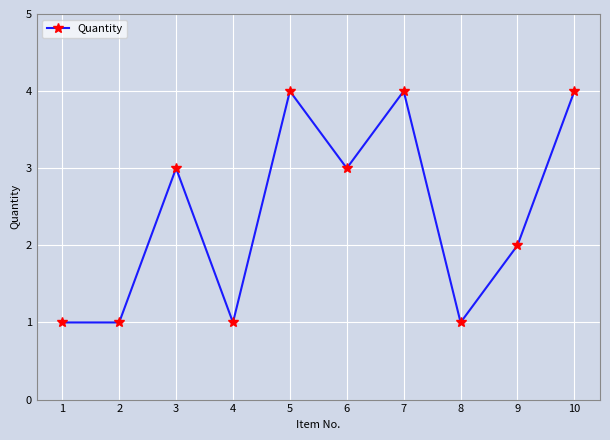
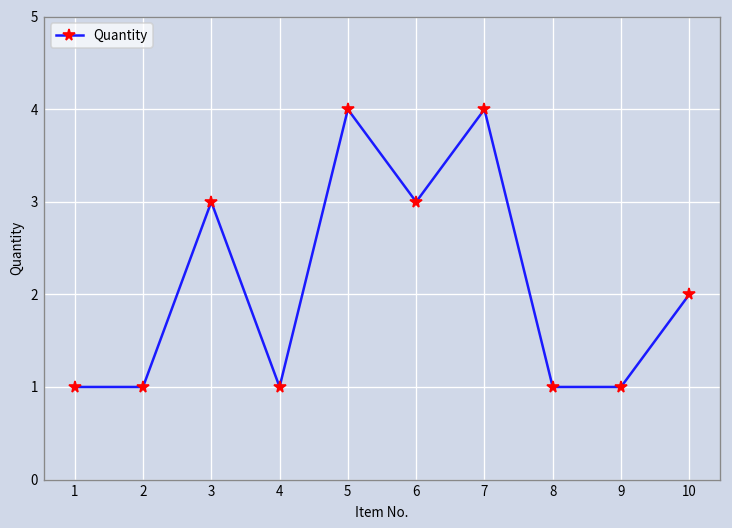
9: 2 -> 1
10: 4 -> 2
